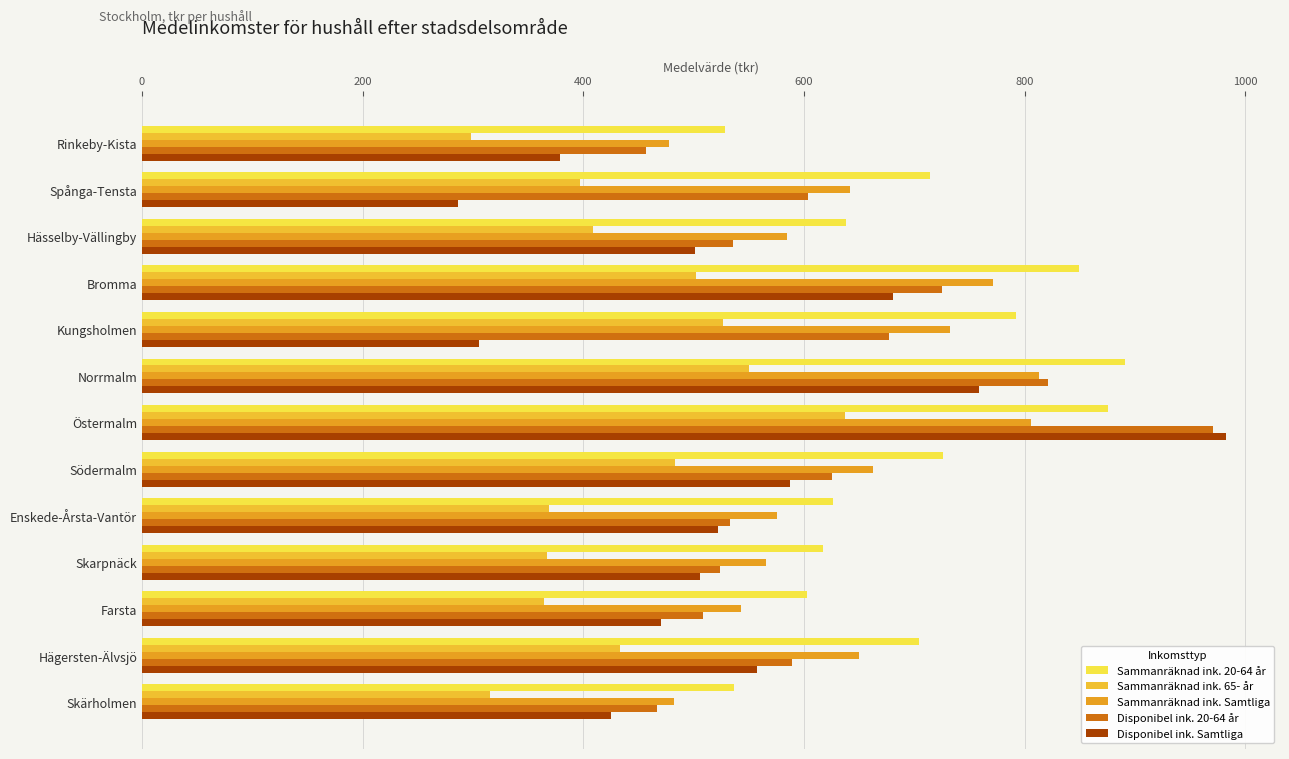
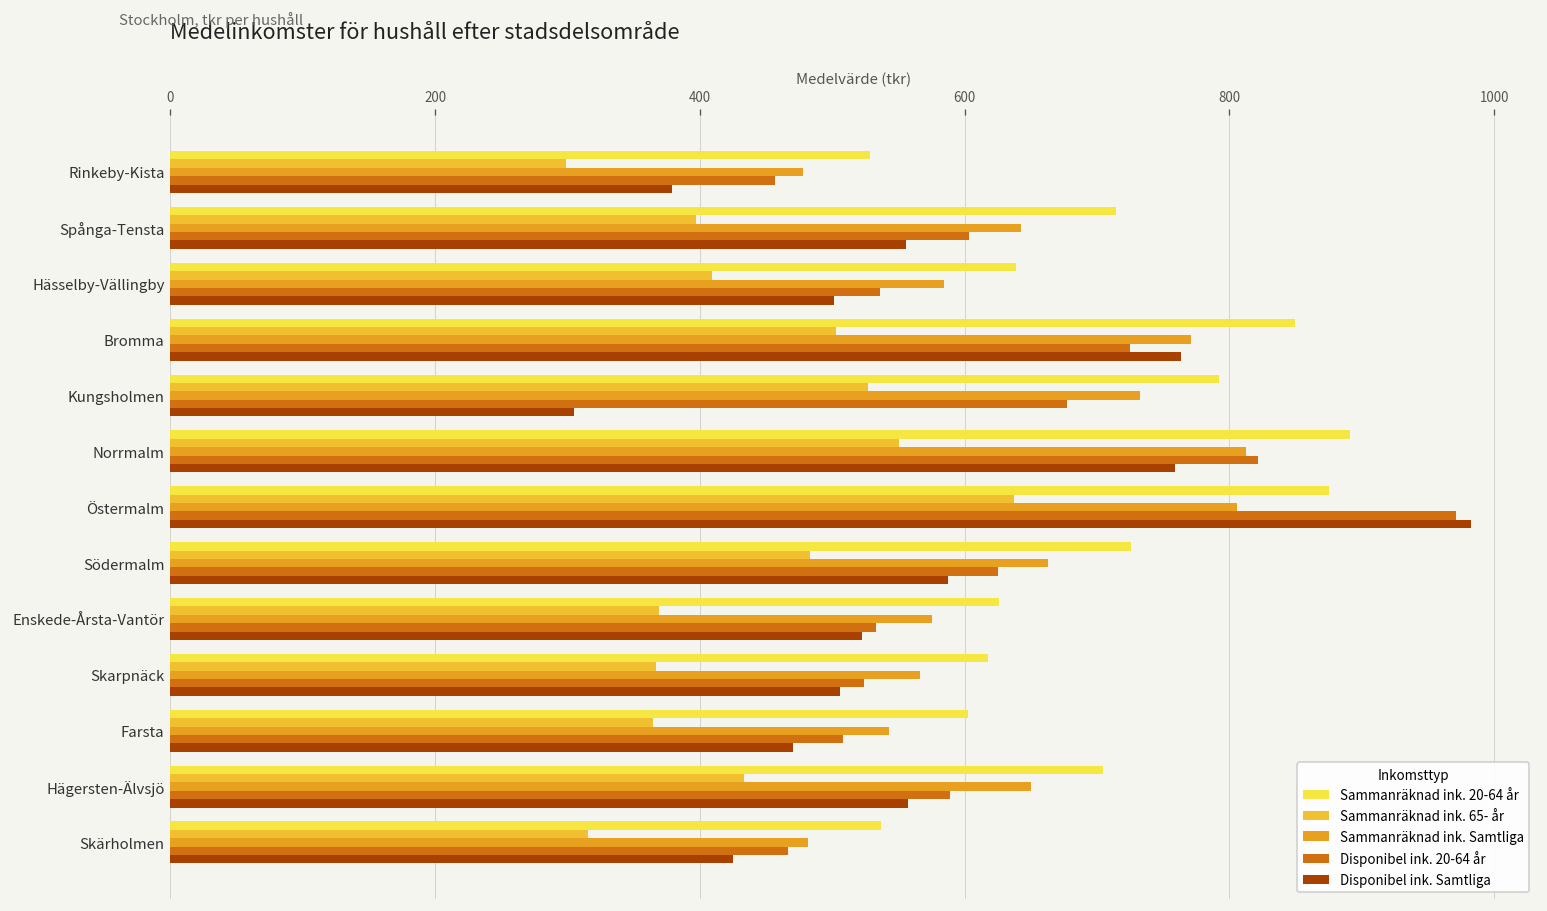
Disponibel ink. Samtliga, Spånga-Tensta: 287 -> 556
Disponibel ink. Samtliga, Bromma: 681 -> 763
